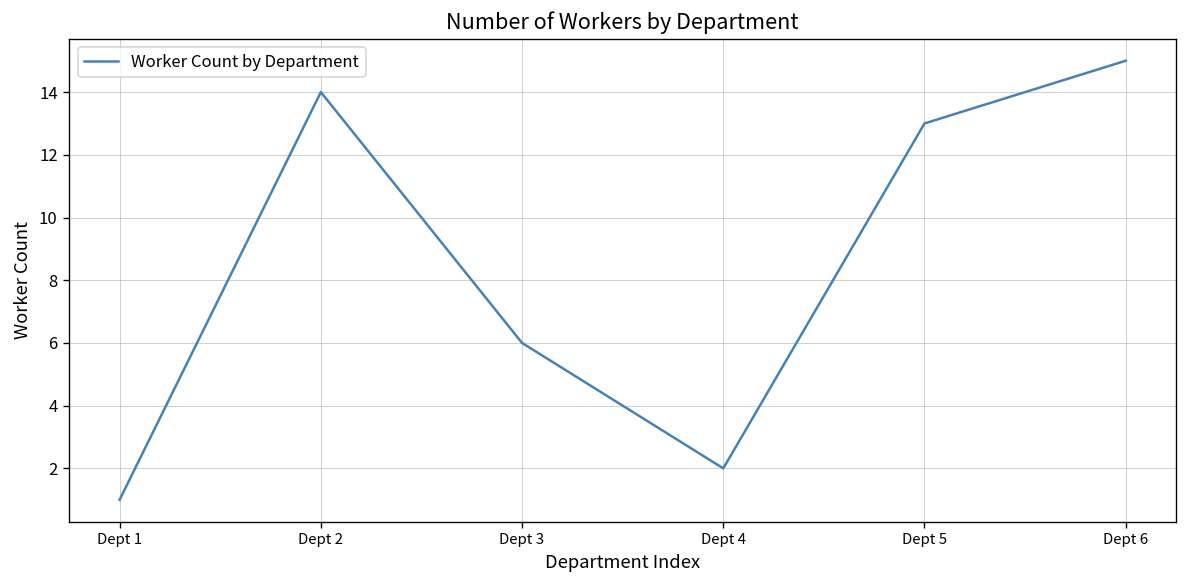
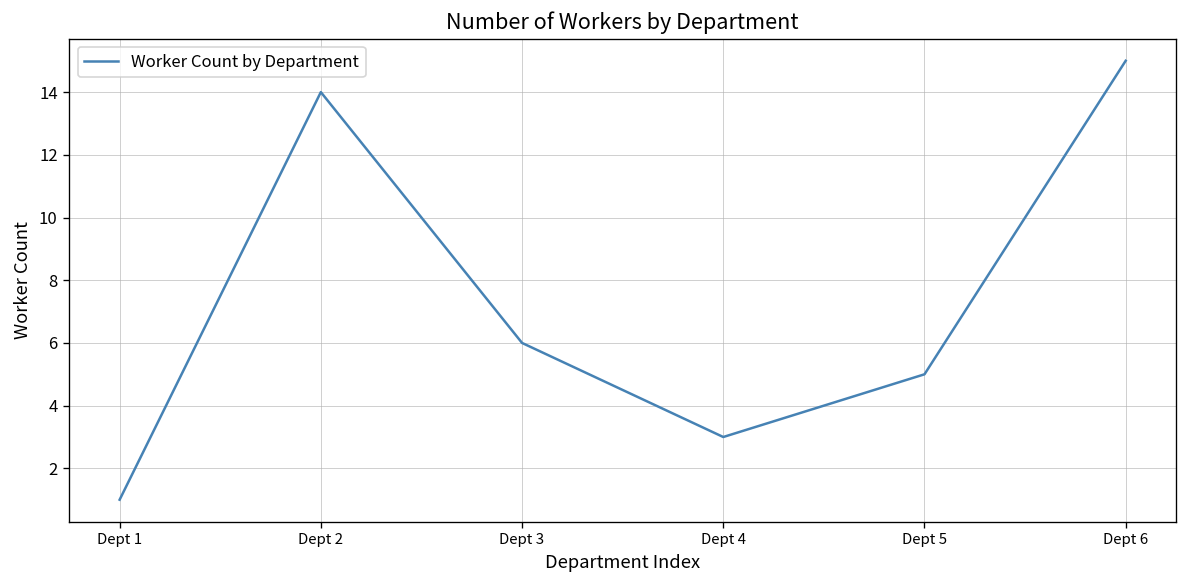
Dept 4: 2 -> 3
Dept 5: 13 -> 5
